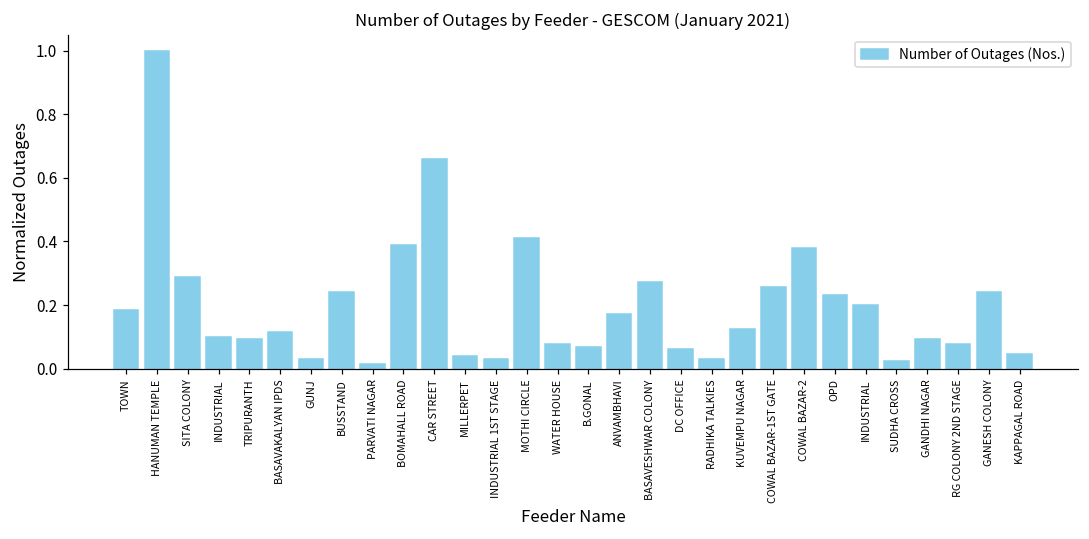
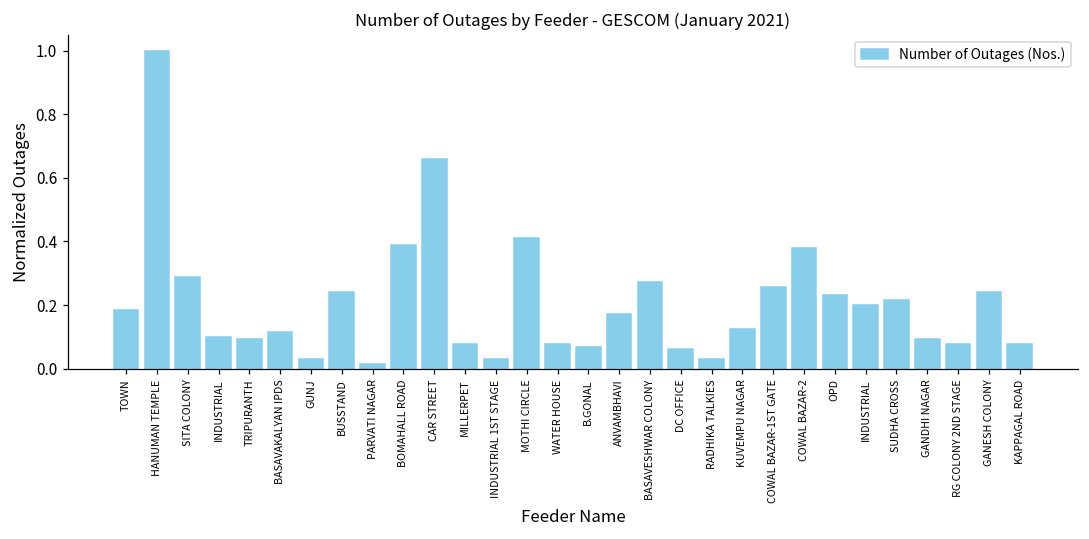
MILLERPET: 0.04 -> 0.08
SUDHA CROSS: 0.02 -> 0.22
KAPPAGAL ROAD: 0.05 -> 0.08
